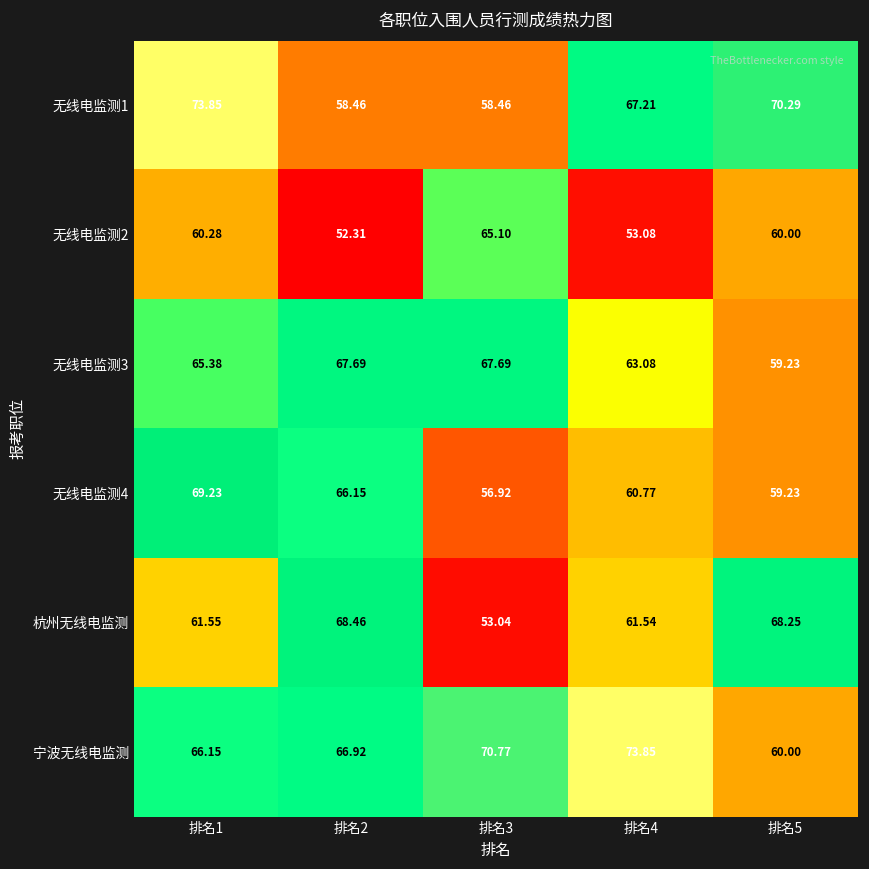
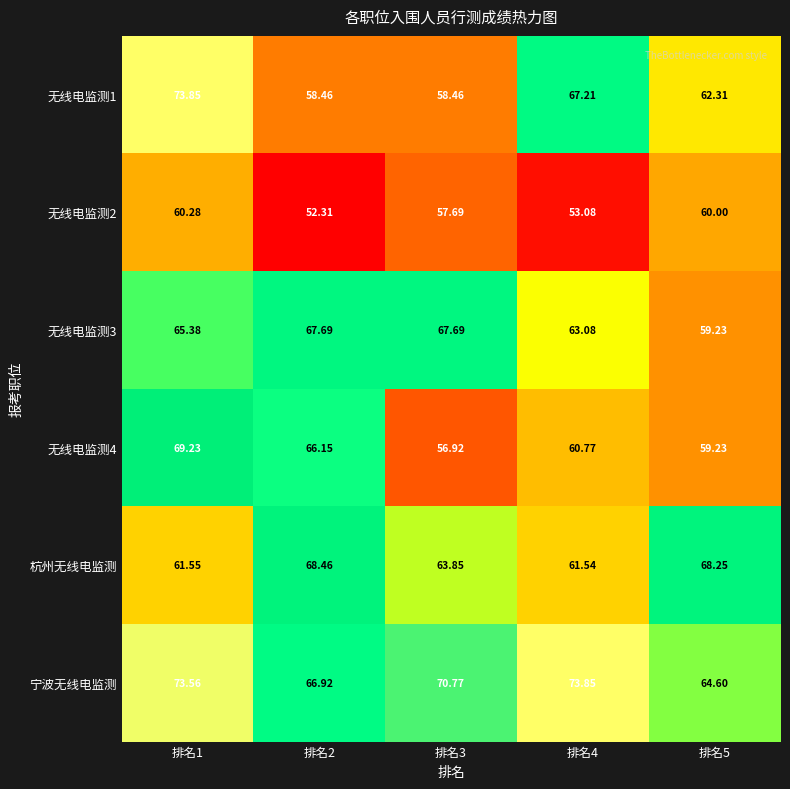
无线电监测1, 排名5: 70.29 -> 62.31
无线电监测2, 排名3: 65.10 -> 57.69
杭州无线电监测, 排名3: 53.04 -> 63.85
宁波无线电监测, 排名1: 66.15 -> 73.56
宁波无线电监测, 排名5: 60.00 -> 64.60
